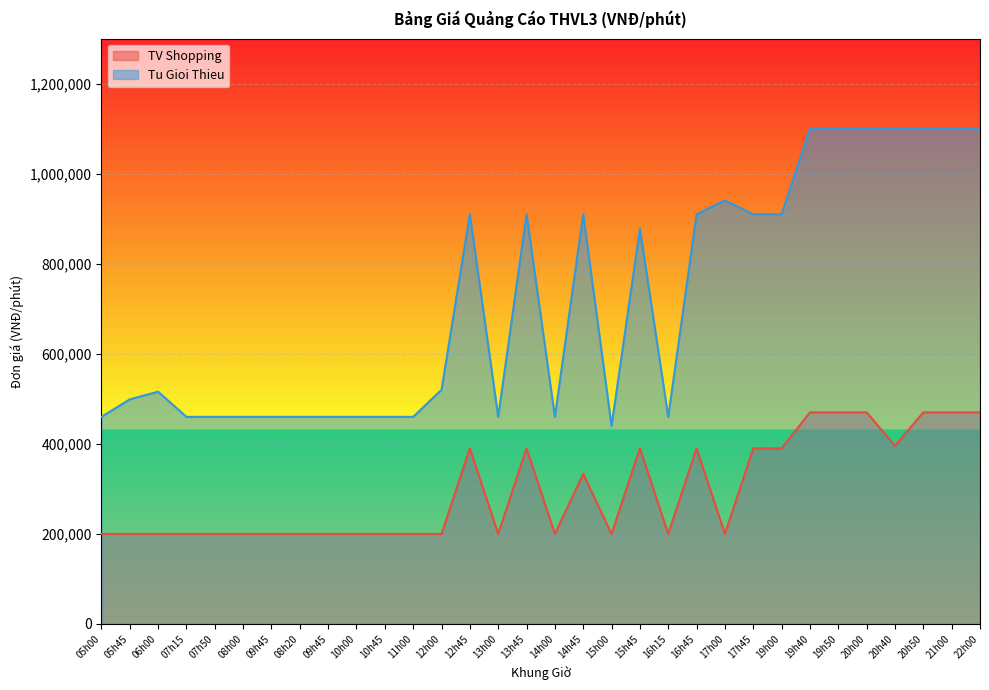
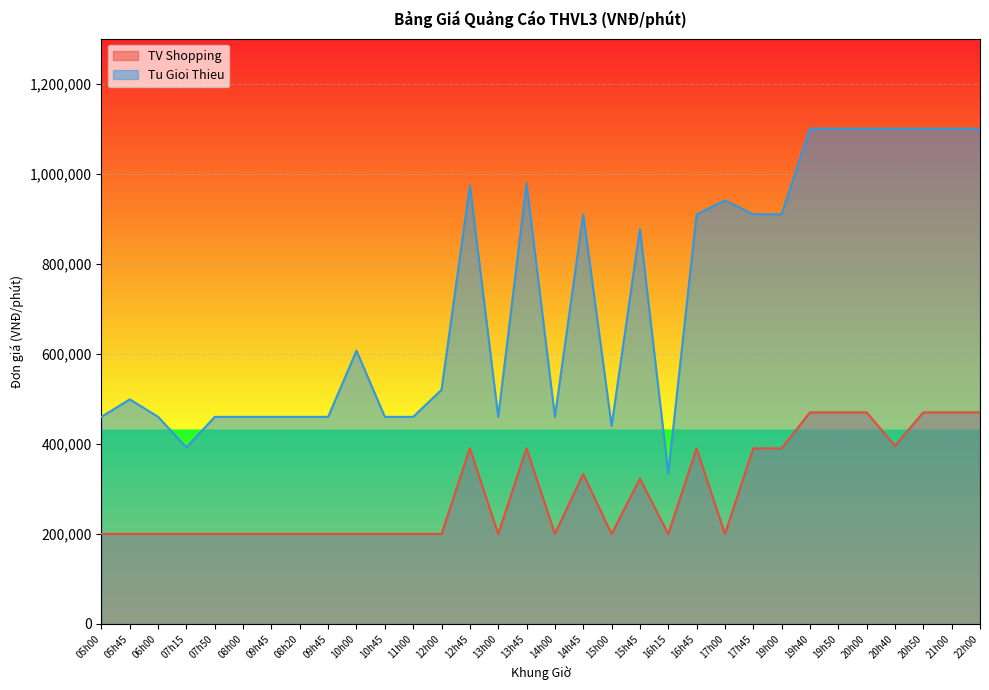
Tu Gioi Thieu, 06h00: 520,000 -> 460,000
Tu Gioi Thieu, 07h15: 460,000 -> 390,000
Tu Gioi Thieu, 10h00: 460,000 -> 610,000
Tu Gioi Thieu, 12h45: 910,000 -> 970,000
Tu Gioi Thieu, 13h45: 910,000 -> 980,000
TV Shopping, 15h45: 390,000 -> 320,000
Tu Gioi Thieu, 16h15: 460,000 -> 330,000
